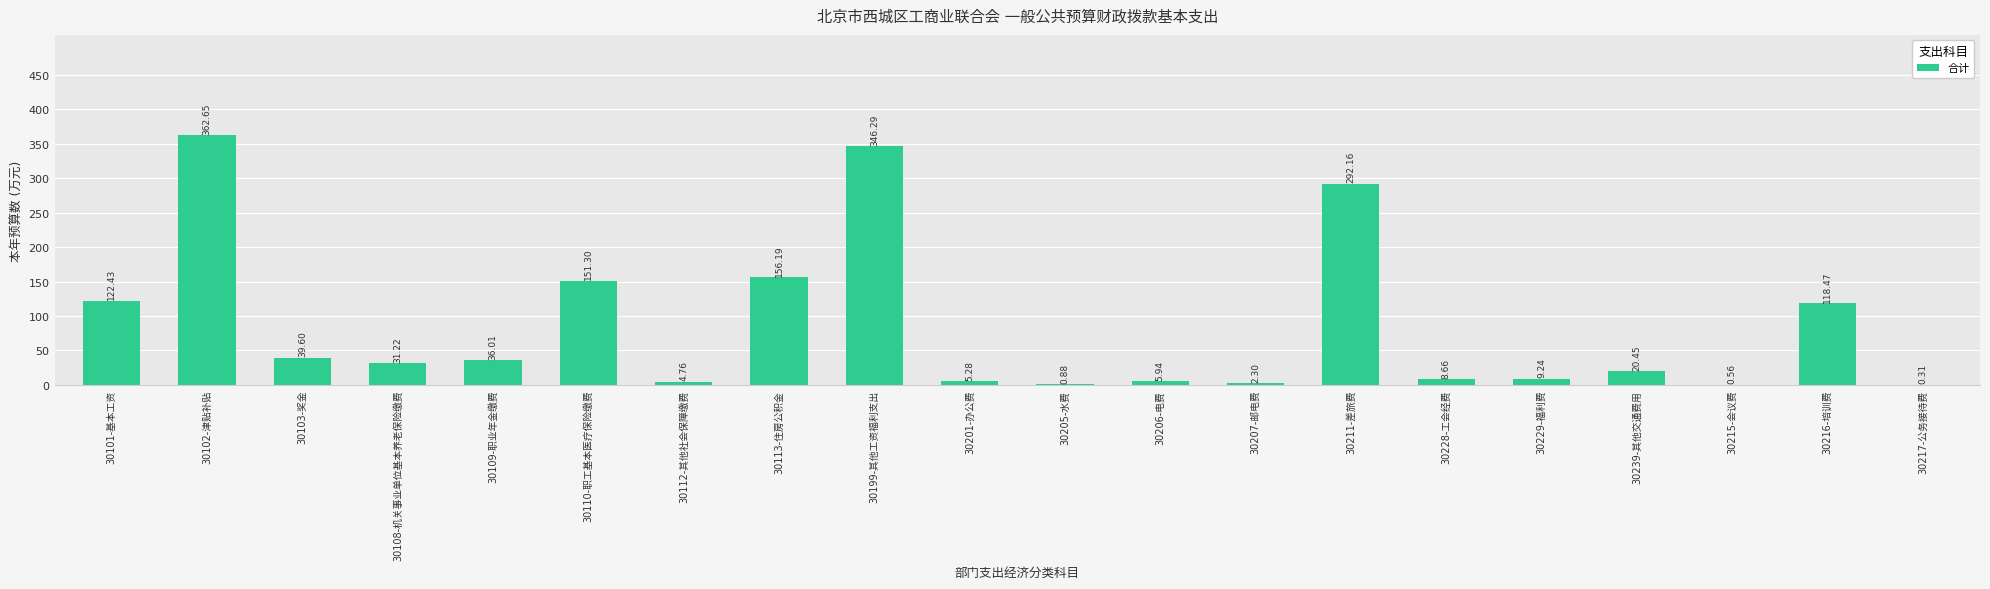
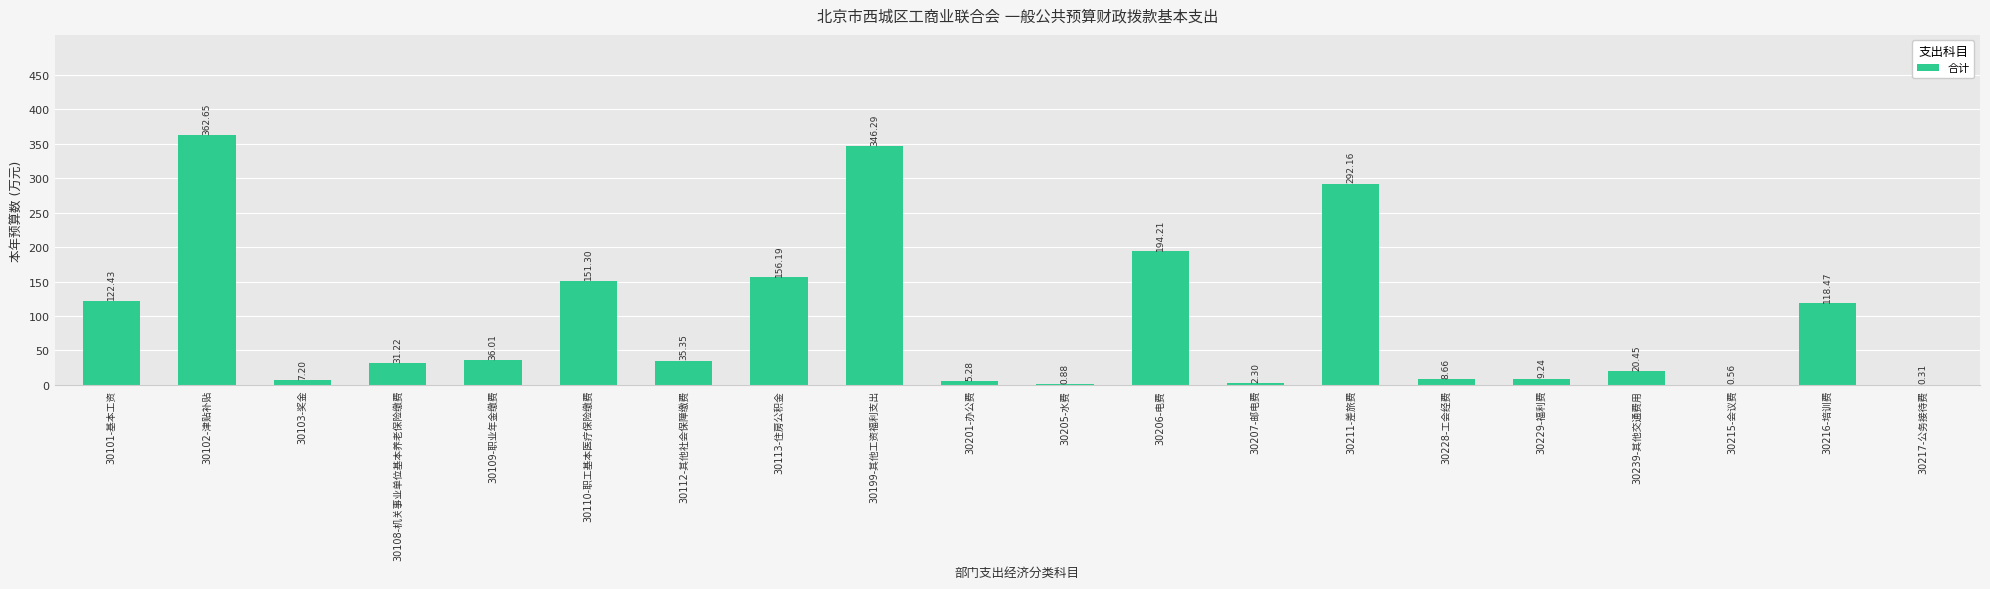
30103-奖金: 39.60 -> 7.20
30112-其他社会保障缴费: 4.76 -> 35.35
30206-电费: 5.94 -> 194.21
